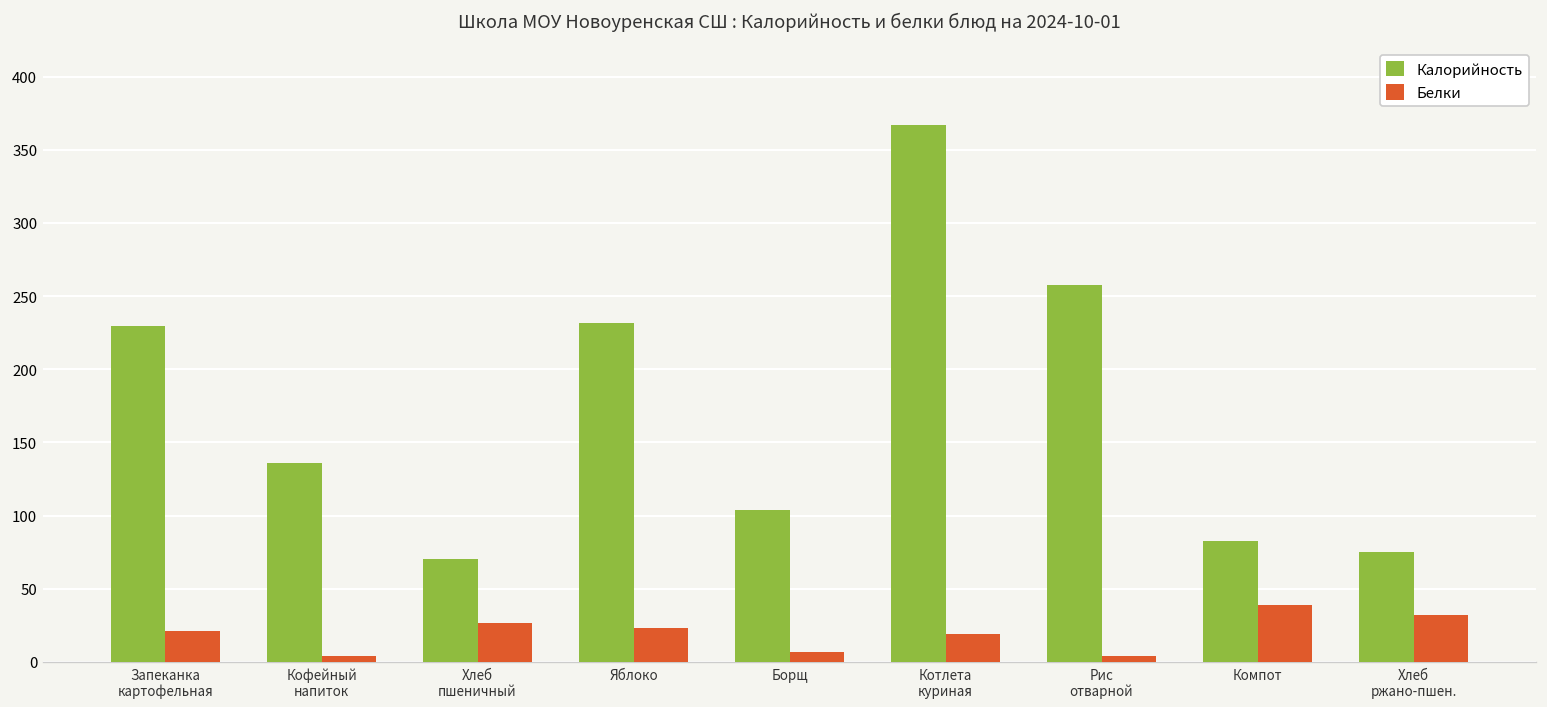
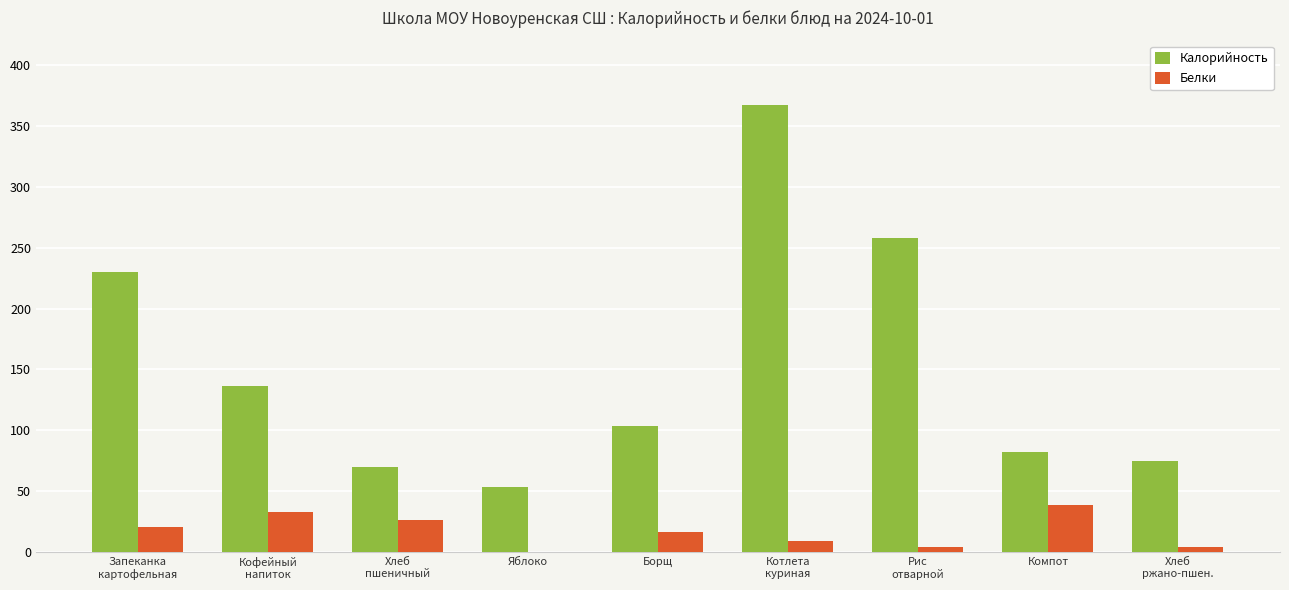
Белки, Кофейный напиток: 4 -> 34
Калорийность, Яблоко: 232 -> 53
Белки, Яблоко: 23 -> 1
Белки, Борщ: 6 -> 16
Белки, Котлета куриная: 19 -> 9
Белки, Хлеб ржано-пшен.: 32 -> 4
